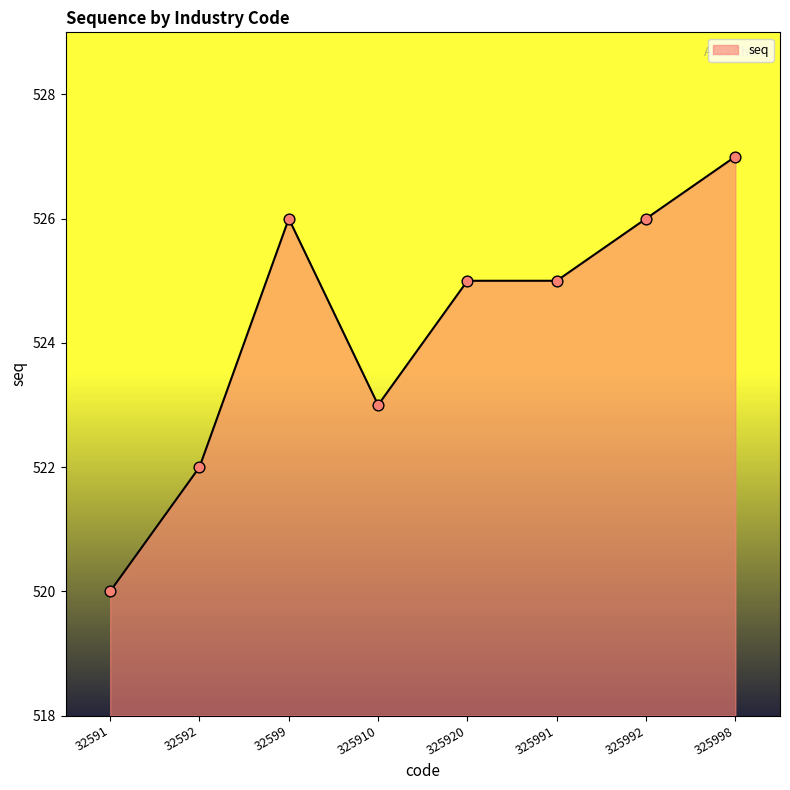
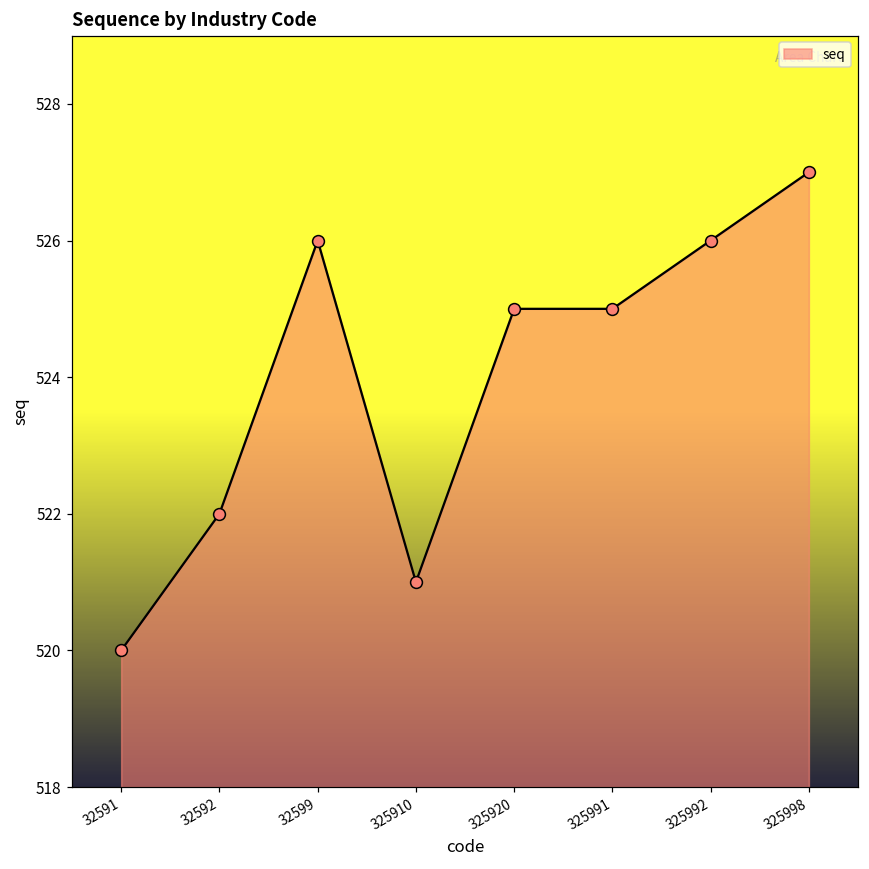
325910: 523 -> 521
